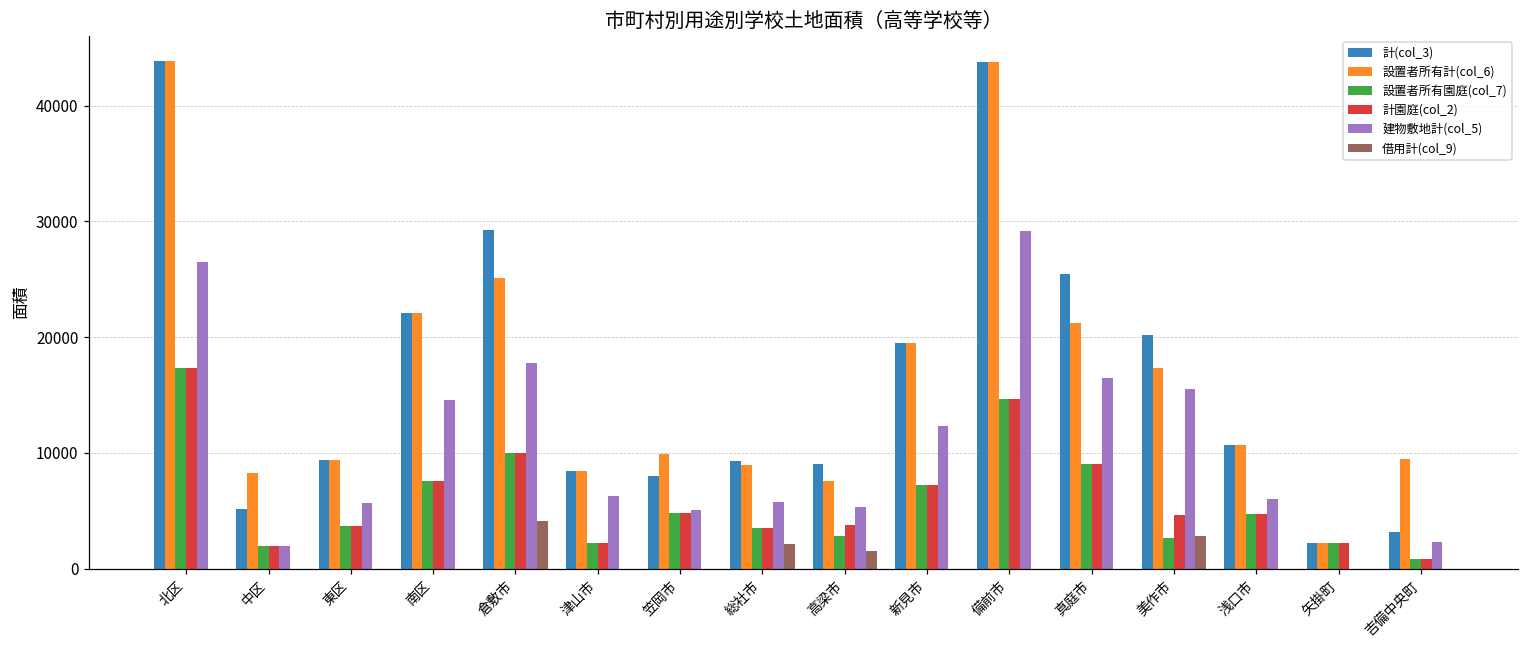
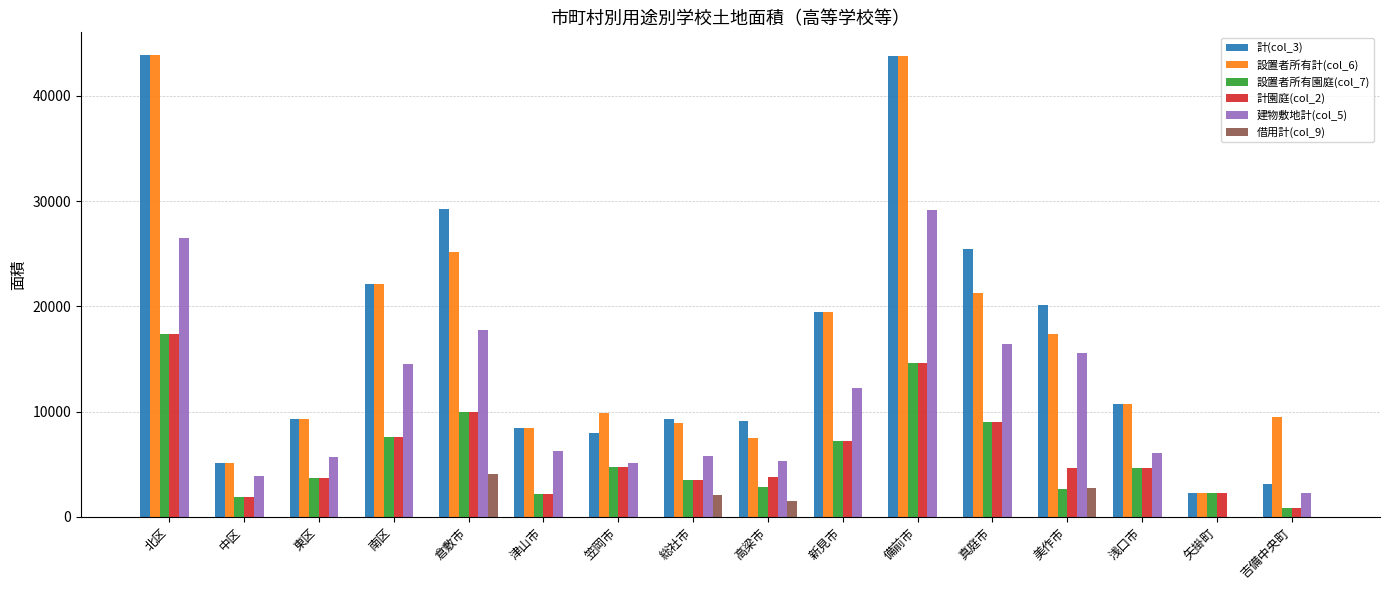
設置者所有計(col_6), 中区: 8200 -> 5200
建物敷地計(col_5), 中区: 2000 -> 3800
